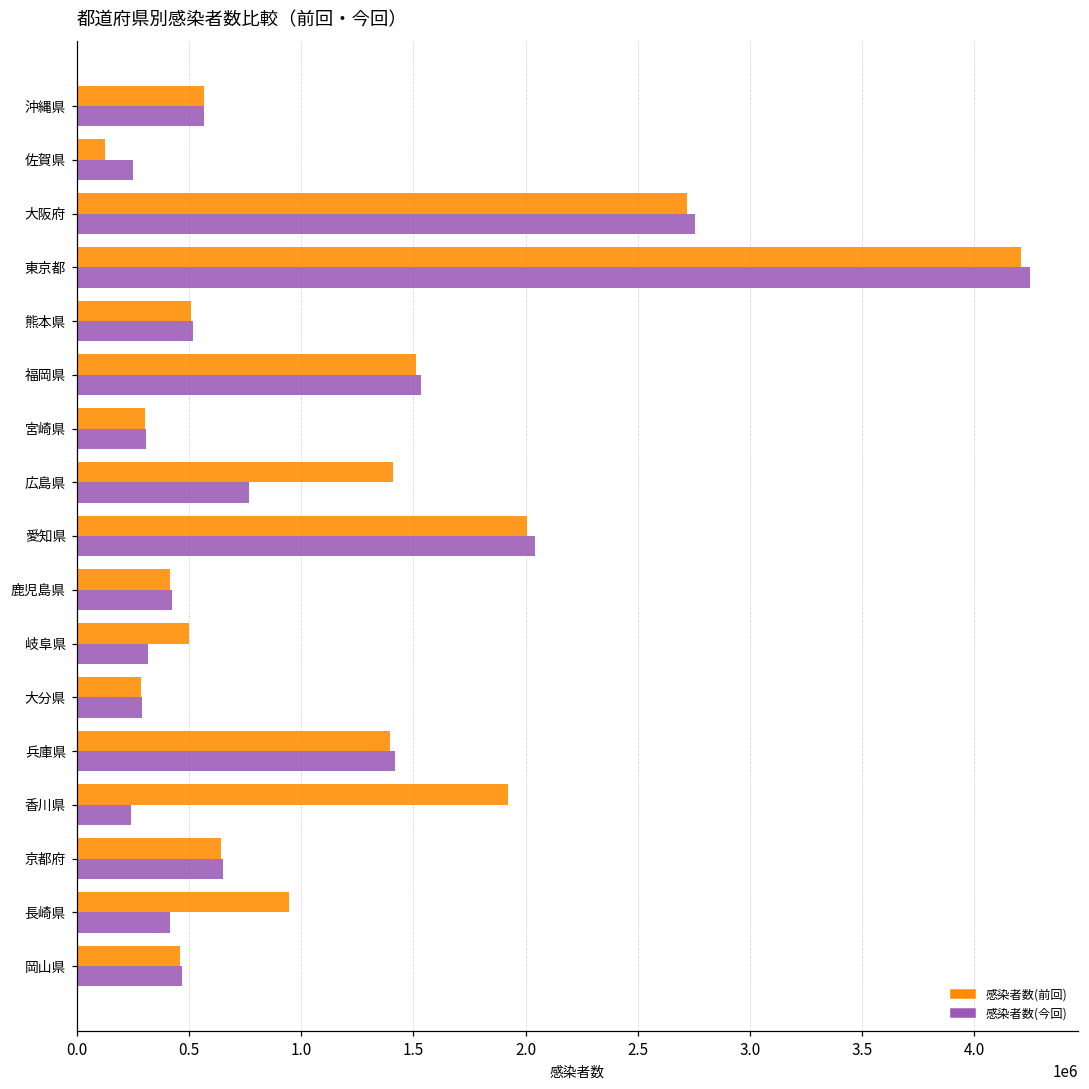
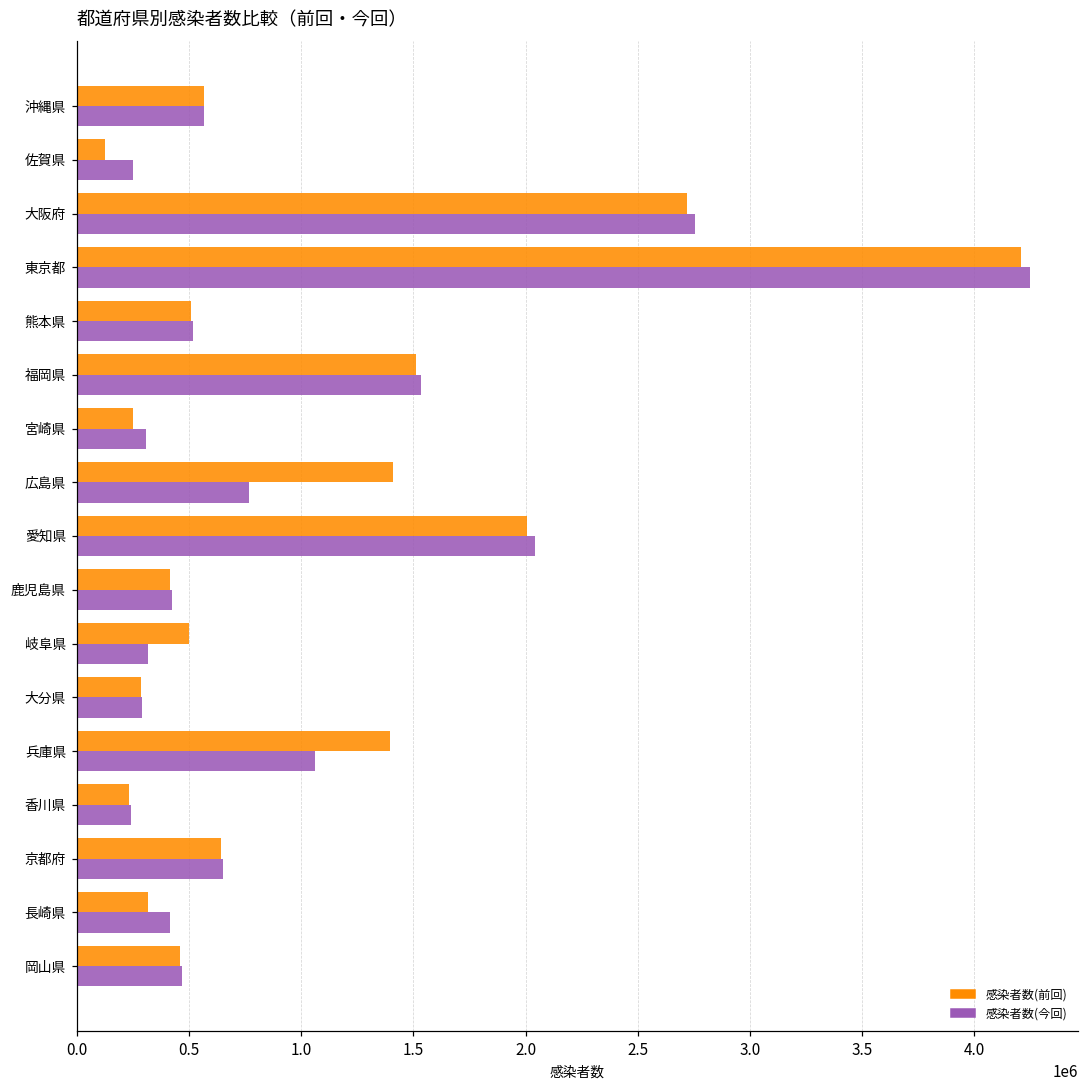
感染者数(前回), 宮崎県: 300000 -> 250000
感染者数(今回), 兵庫県: 1420000 -> 1060000
感染者数(前回), 香川県: 1920000 -> 230000
感染者数(前回), 長崎県: 950000 -> 320000
